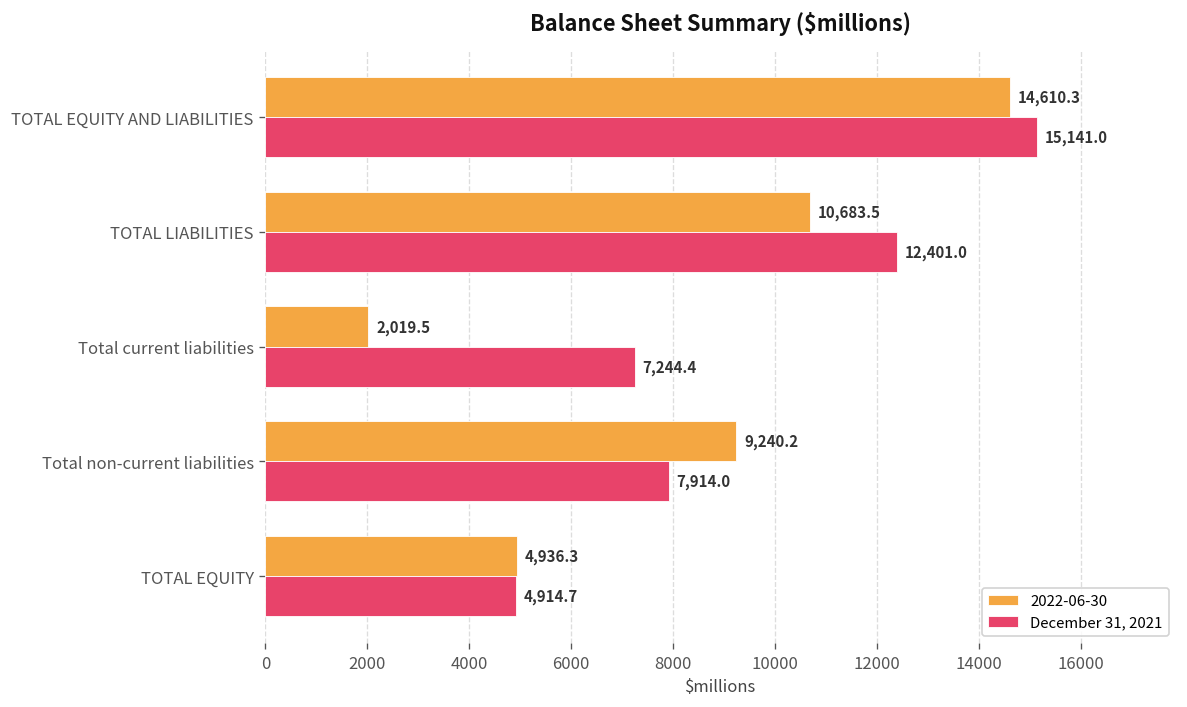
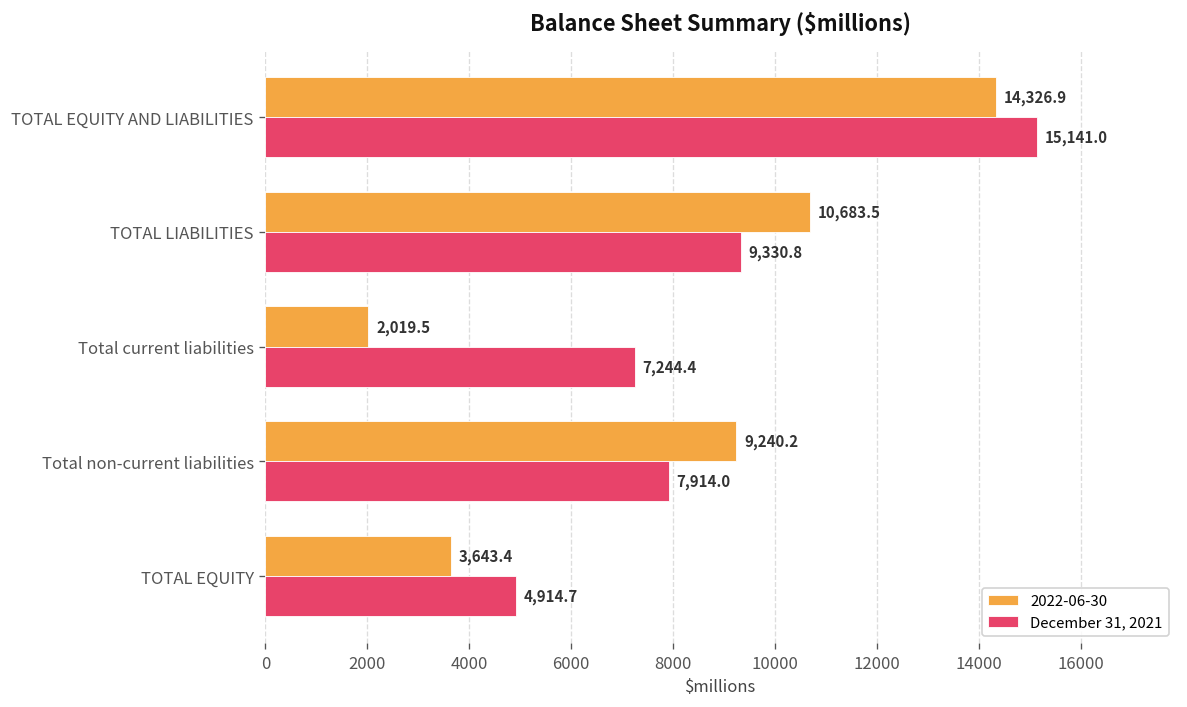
2022-06-30, TOTAL EQUITY AND LIABILITIES: 14,610.3 -> 14,326.9
December 31, 2021, TOTAL LIABILITIES: 12,401.0 -> 9,330.8
2022-06-30, TOTAL EQUITY: 4,936.3 -> 3,643.4
